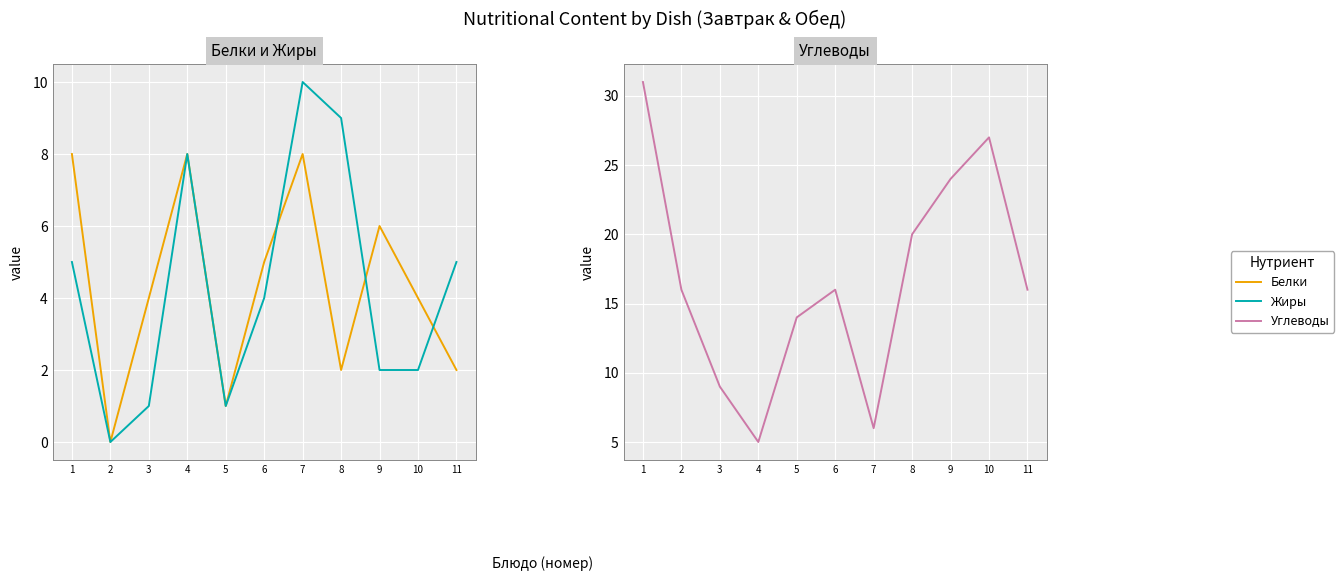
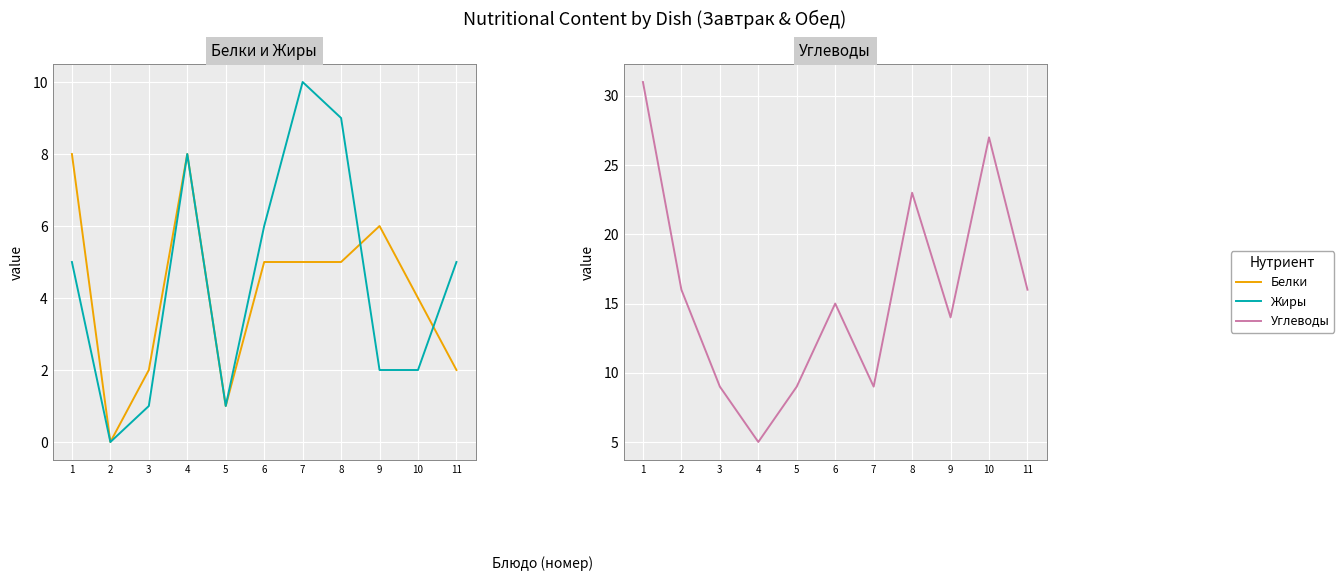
Белки и Жиры, Белки, 3: 4 -> 2
Белки и Жиры, Жиры, 6: 4 -> 6
Белки и Жиры, Белки, 7: 8 -> 5
Белки и Жиры, Белки, 8: 2 -> 5
Углеводы, 5: 14 -> 9
Углеводы, 6: 16 -> 15
Углеводы, 7: 6 -> 9
Углеводы, 8: 20 -> 23
Углеводы, 9: 24 -> 14
